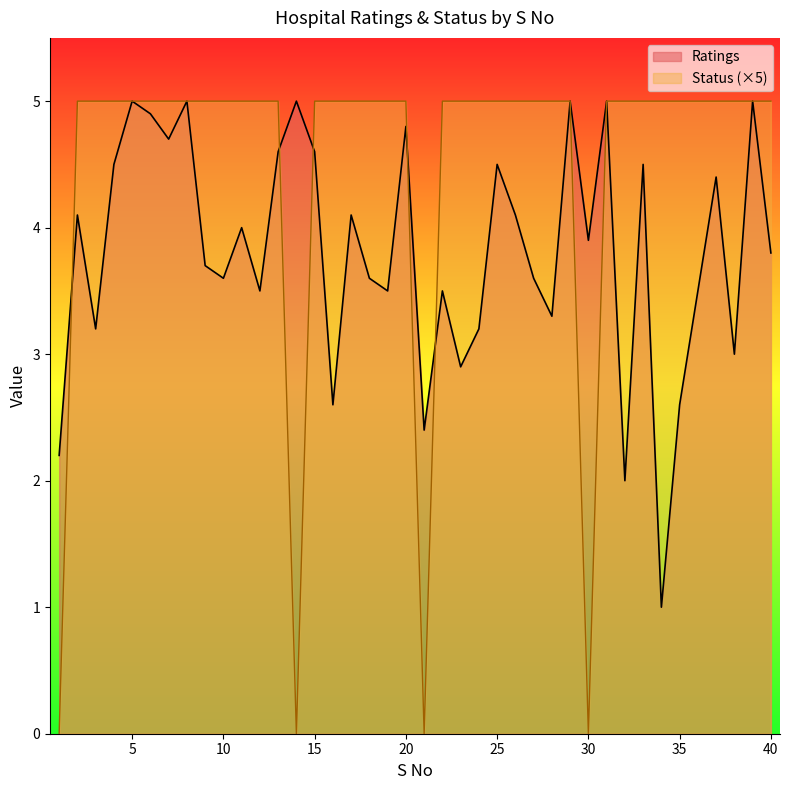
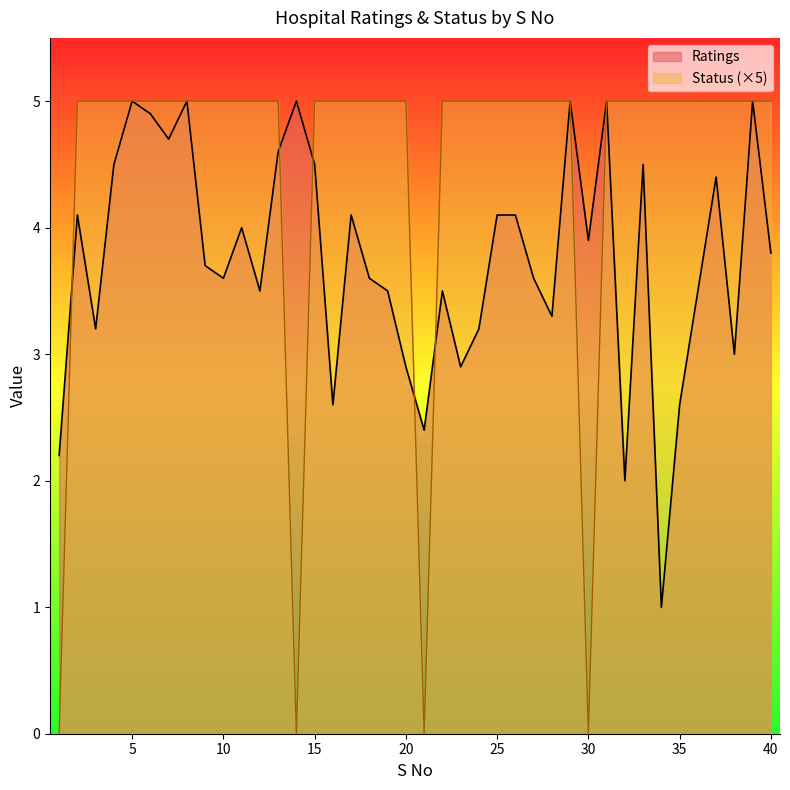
Ratings, 15: 4.6 -> 4.5
Ratings, 20: 4.8 -> 2.9
Ratings, 25: 4.5 -> 4.1
